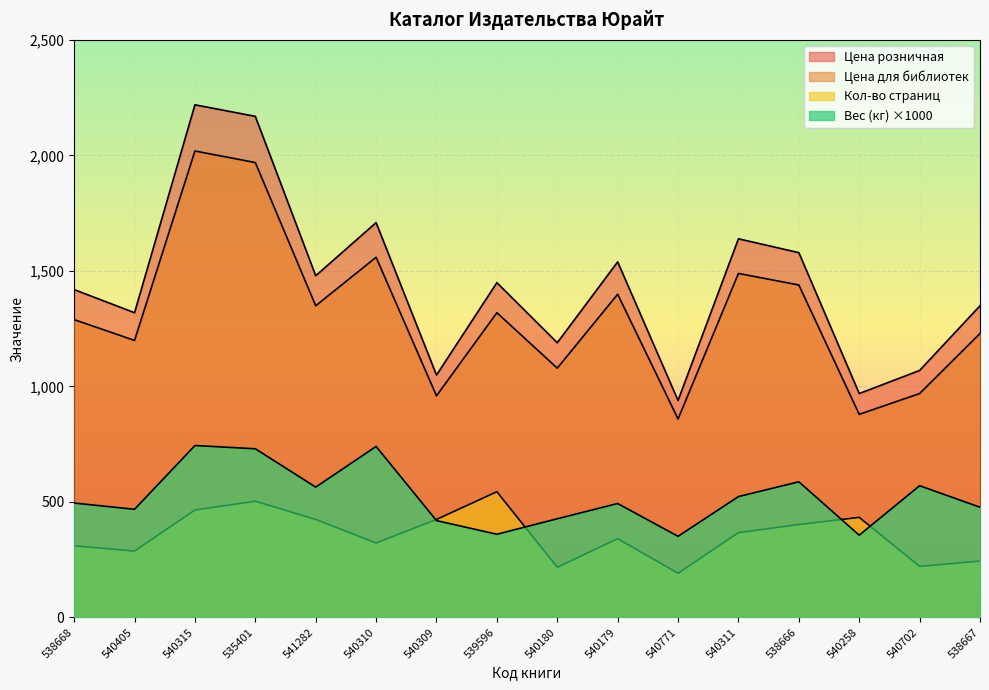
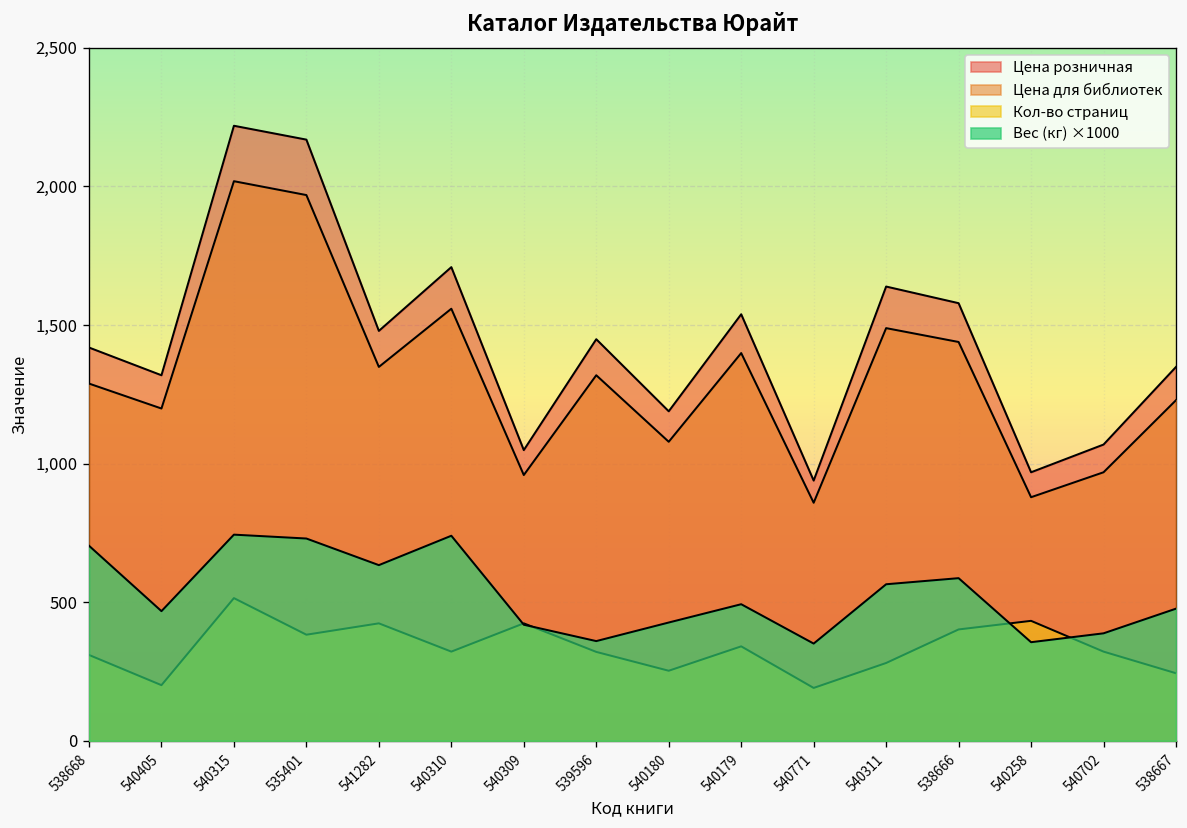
Вес (кг) ×1000, 538668: 500 -> 700
Кол-во страниц, 540405: 290 -> 200
Кол-во страниц, 540315: 470 -> 520
Кол-во страниц, 535401: 500 -> 380
Вес (кг) ×1000, 541282: 560 -> 630
Кол-во страниц, 539596: 540 -> 320
Кол-во страниц, 540180: 220 -> 250
Кол-во страниц, 540311: 370 -> 280
Вес (кг) ×1000, 540311: 520 -> 570
Кол-во страниц, 540702: 220 -> 320
Вес (кг) ×1000, 540702: 570 -> 390
